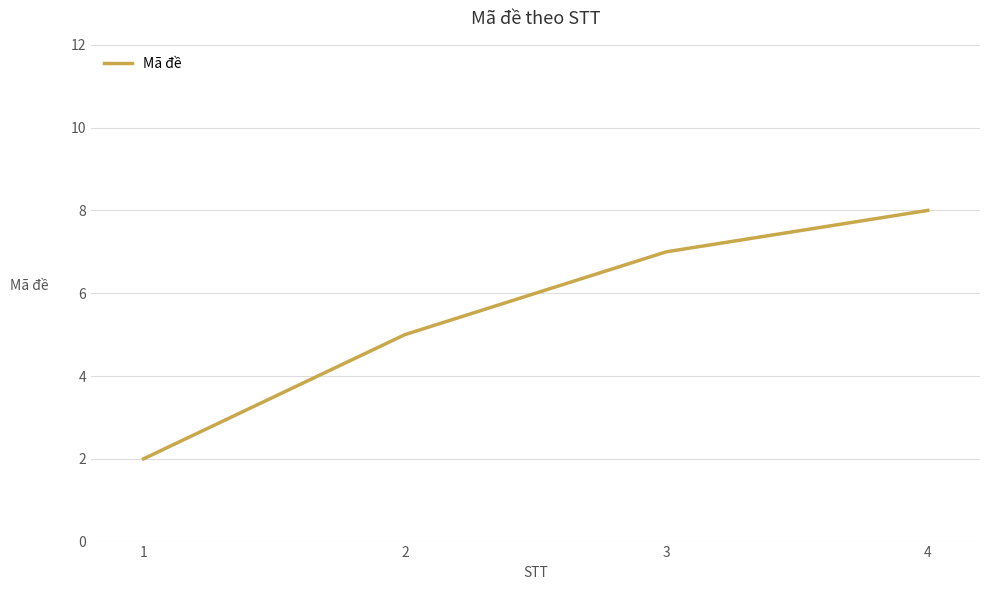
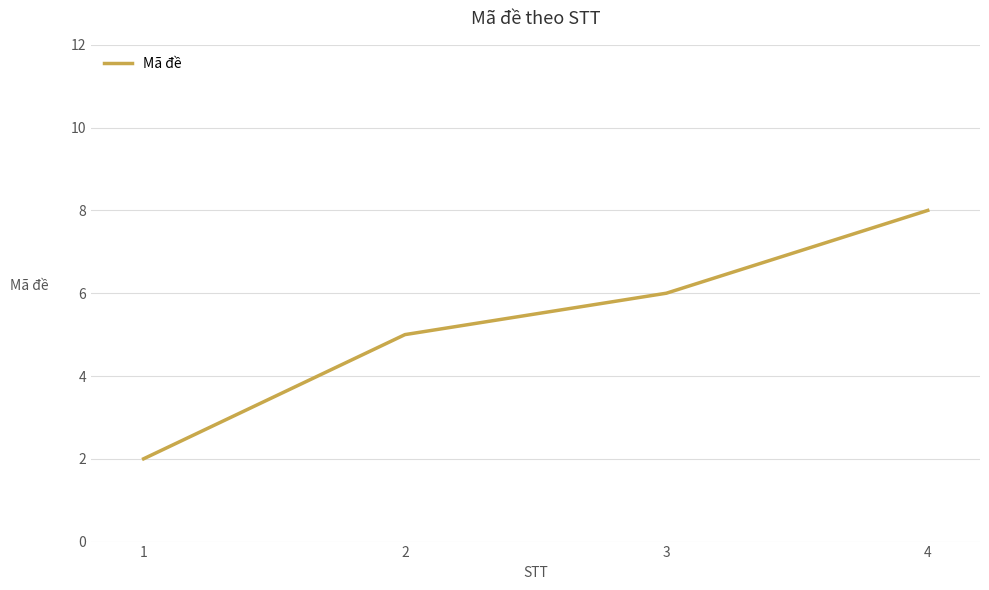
3: 7 -> 6
